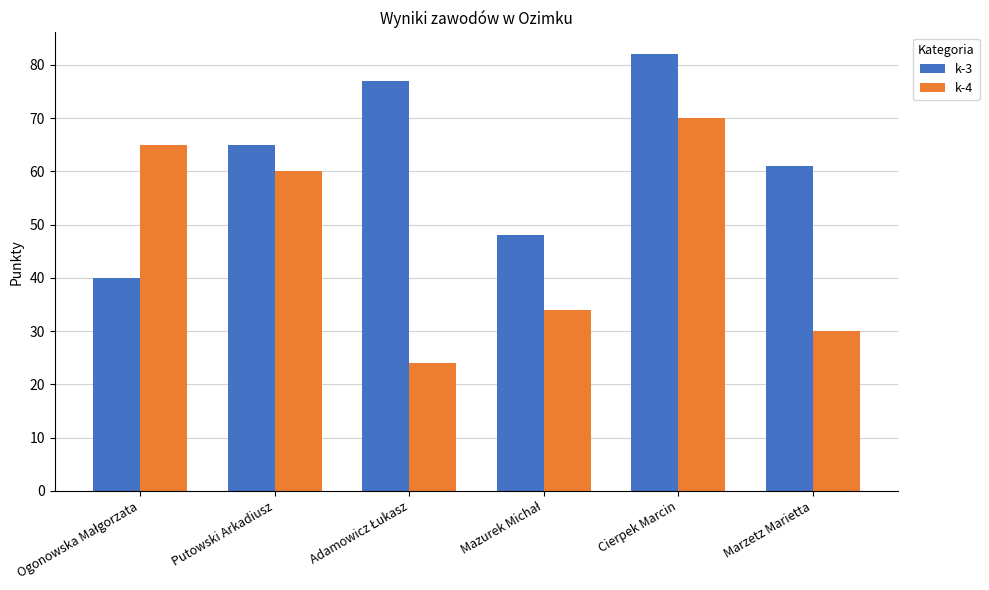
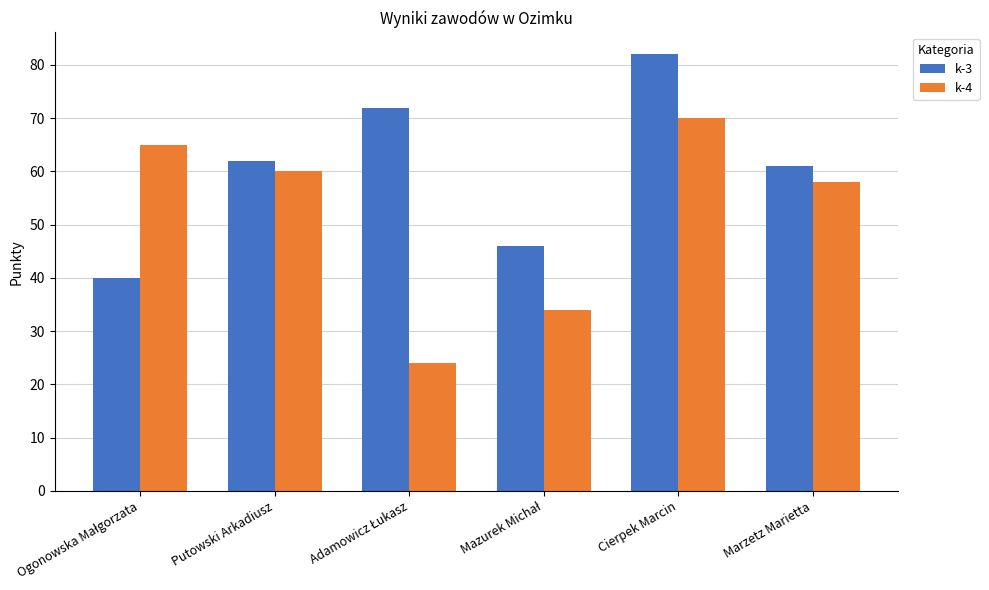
k-3, Putowski Arkadiusz: 65 -> 62
k-3, Adamowicz Łukasz: 77 -> 72
k-3, Mazurek Michał: 48 -> 46
k-4, Marzetz Marietta: 30 -> 58
